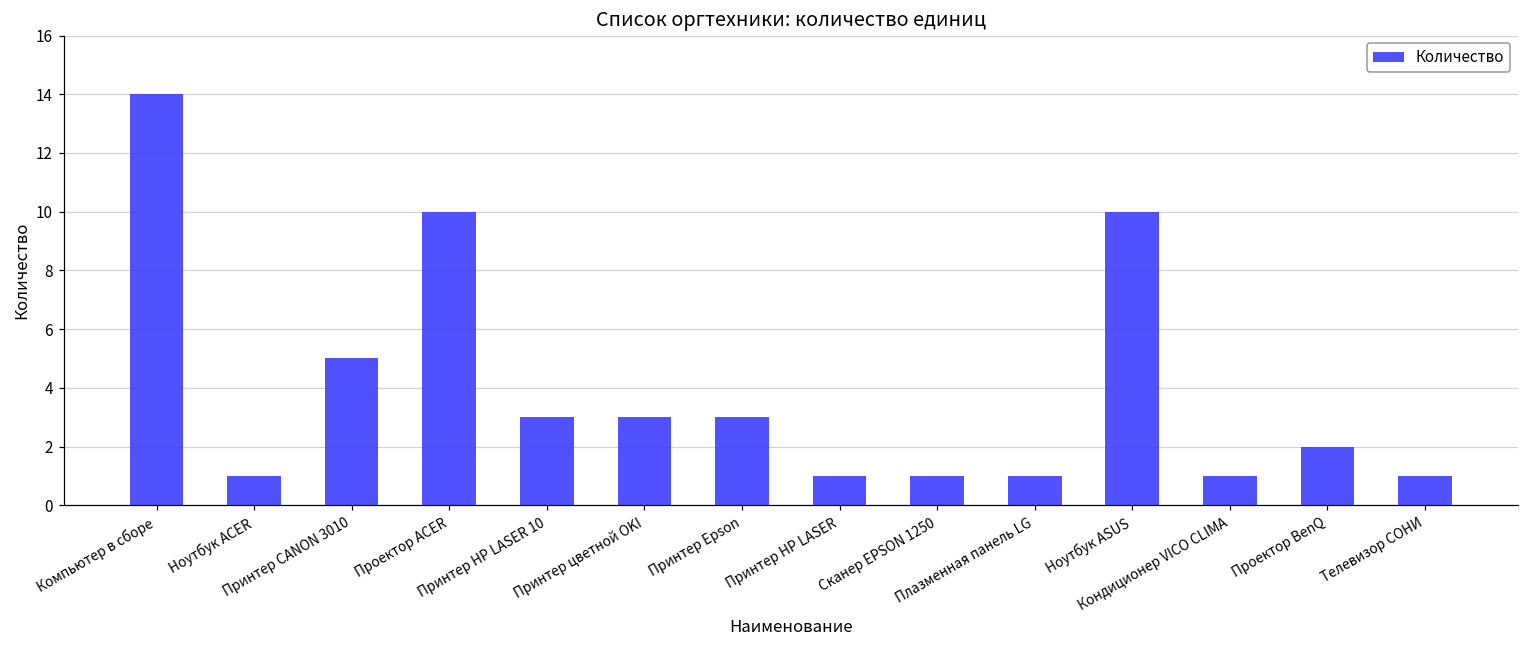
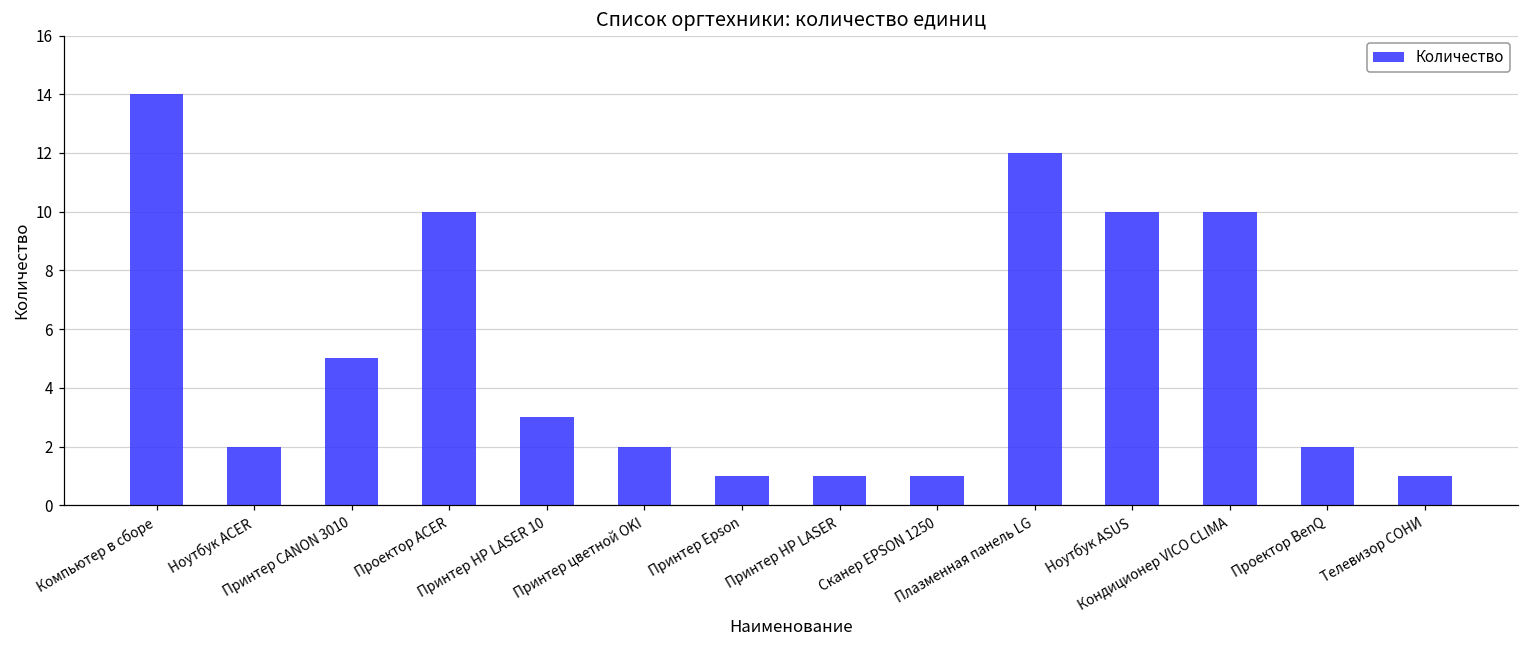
Ноутбук ACER: 1 -> 2
Принтер цветной OKI: 3 -> 2
Принтер Epson: 3 -> 1
Плазменная панель LG: 1 -> 12
Кондиционер VICO CLIMA: 1 -> 10
